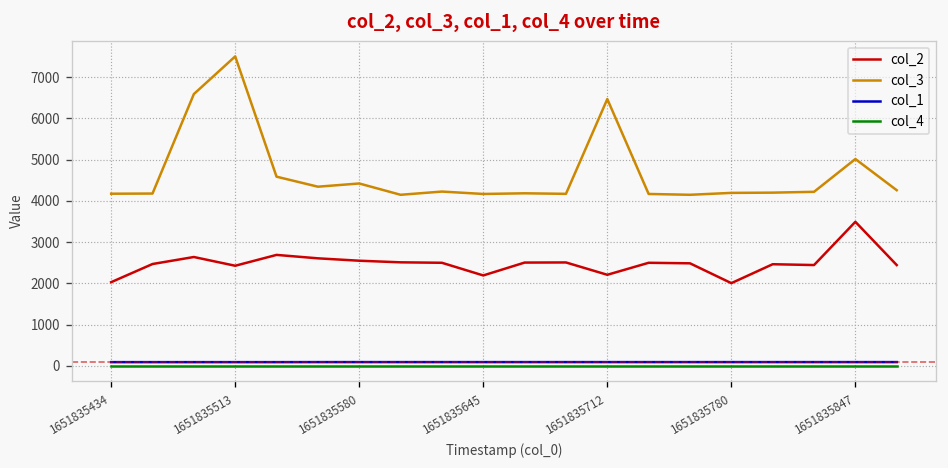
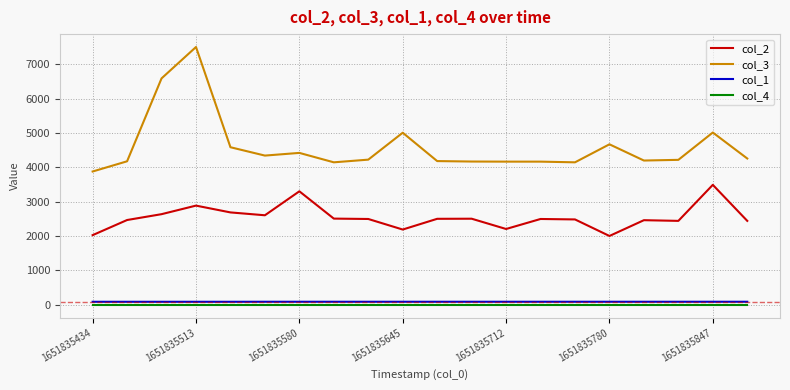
col_3, 1651835434: 4200 -> 3900
col_2, 1651835513: 2400 -> 2900
col_2, 1651835580: 2500 -> 3300
col_3, 1651835645: 4200 -> 5000
col_3, 1651835712: 6500 -> 4200
col_3, 1651835780: 4200 -> 4700
